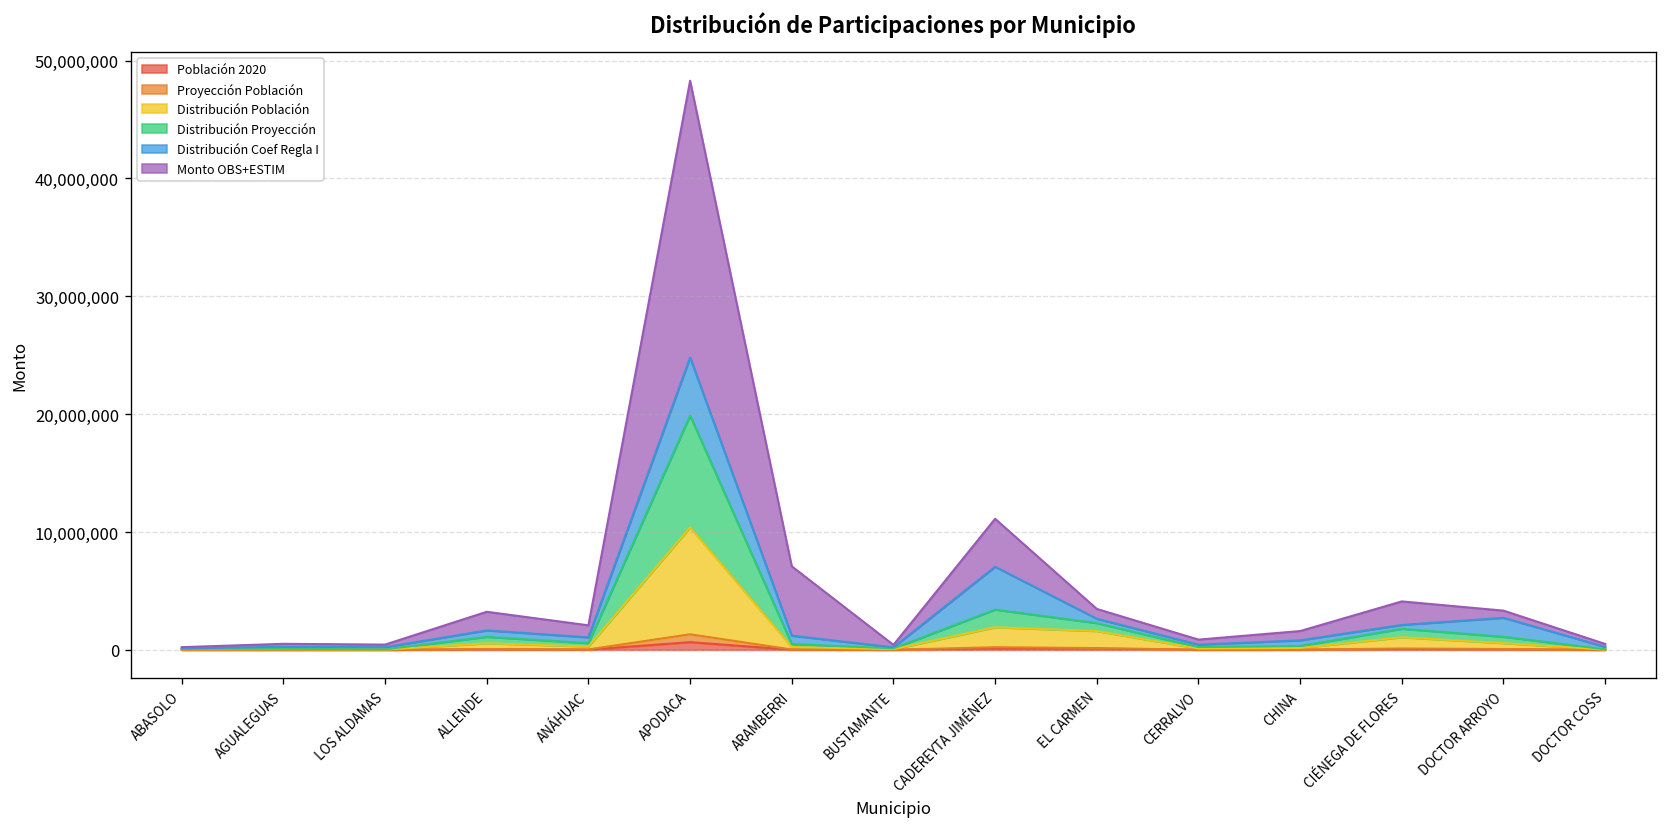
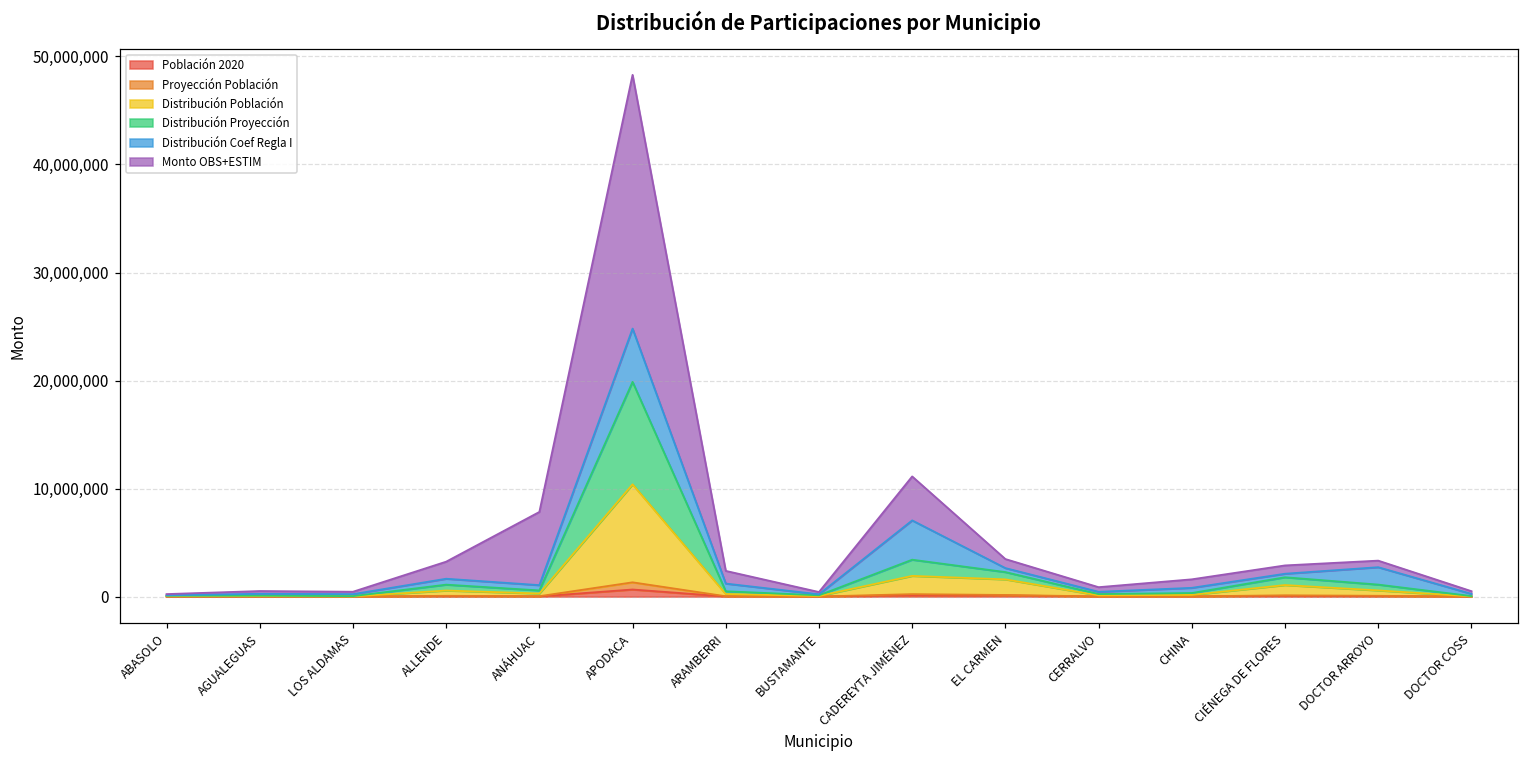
Monto OBS+ESTIM, ANÁHUAC: 1,000,000 -> 7,000,000
Monto OBS+ESTIM, ARAMBERRI: 6,000,000 -> 1,000,000
Monto OBS+ESTIM, CIÉNEGA DE FLORES: 2,000,000 -> 1,000,000
